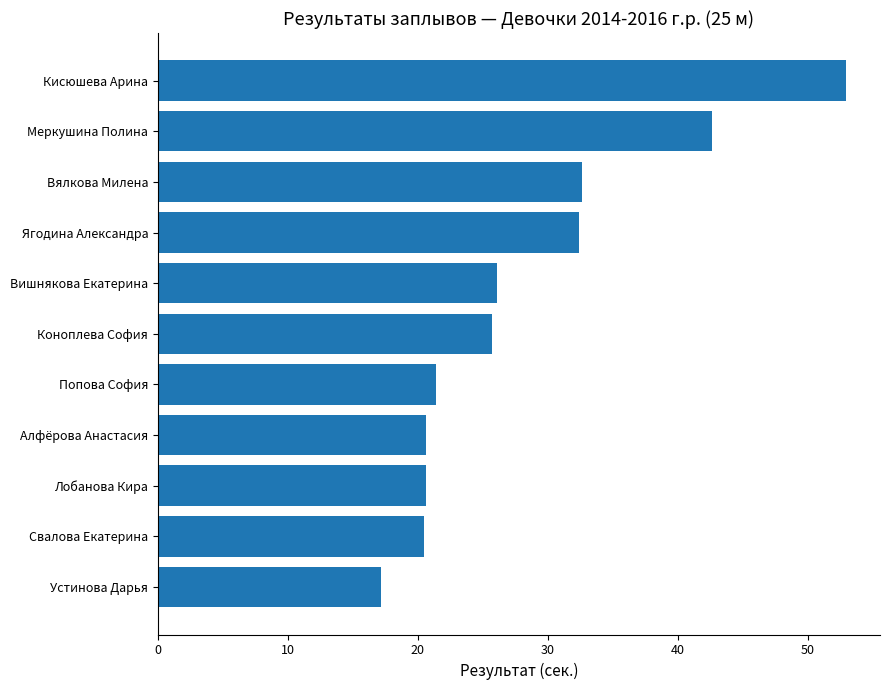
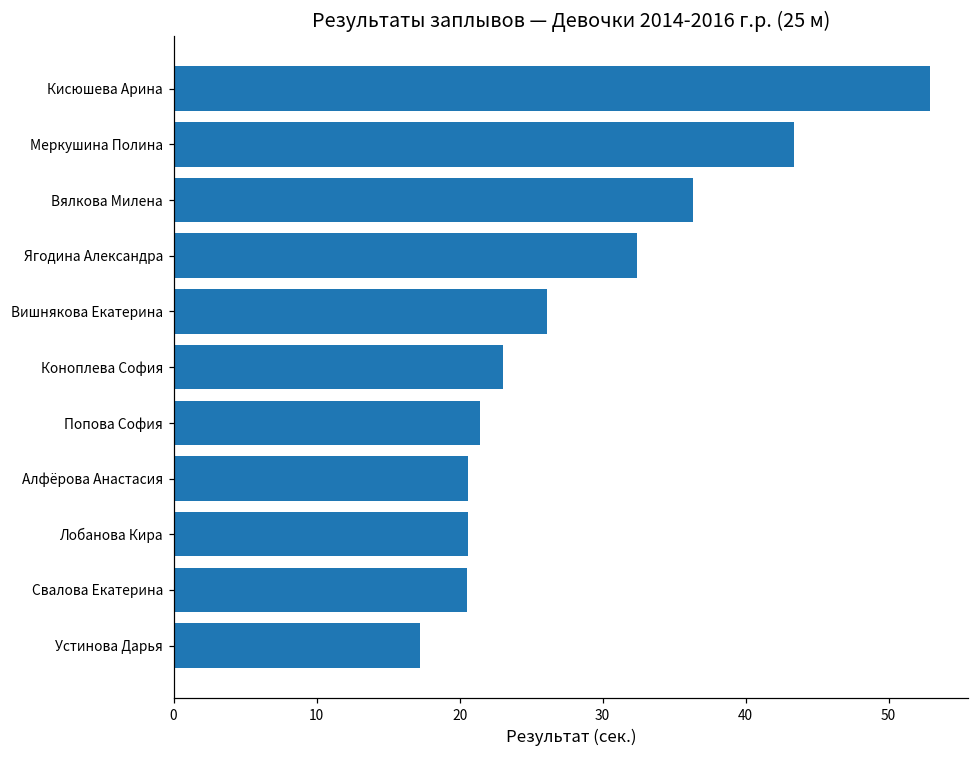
Меркушина Полина: 42.6 -> 43.4
Вялкова Милена: 32.6 -> 36.3
Коноплева София: 25.7 -> 23.0
